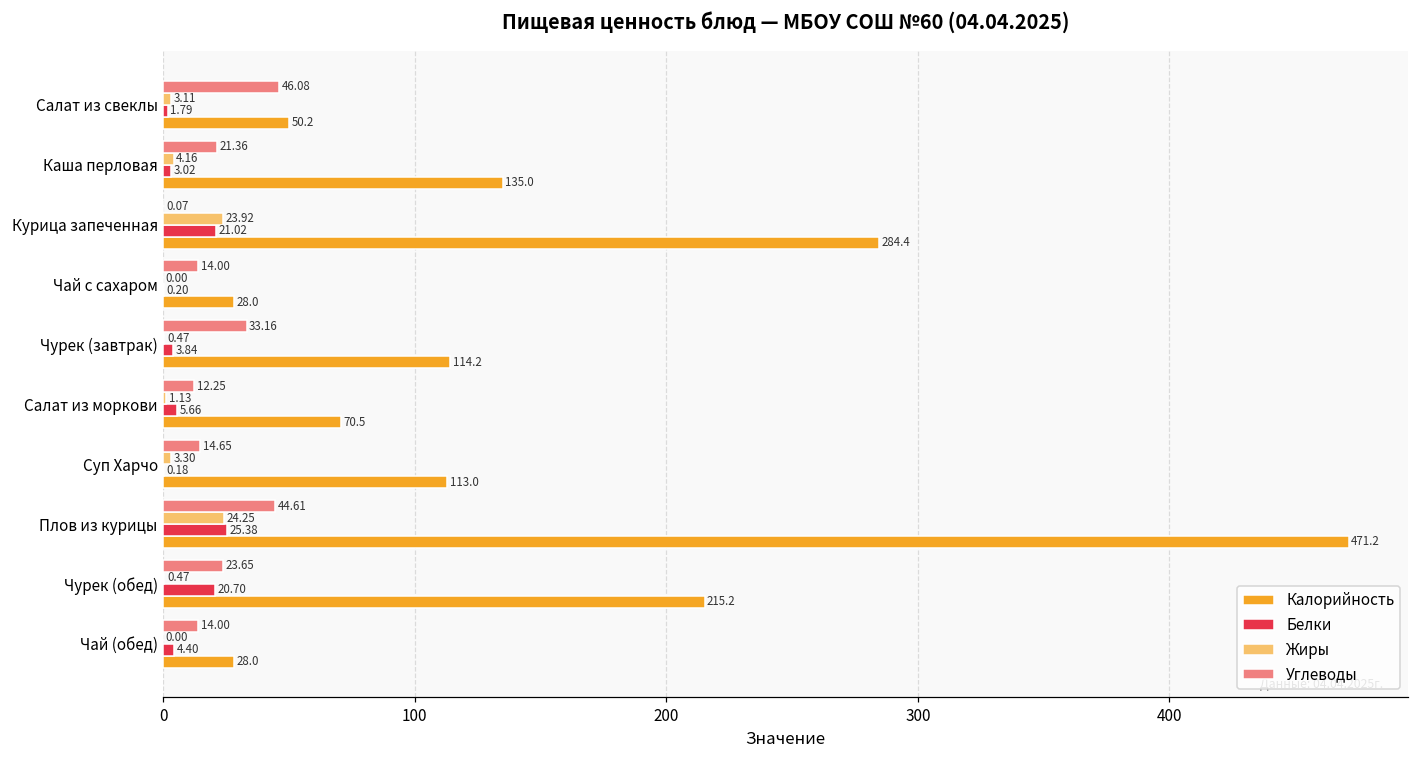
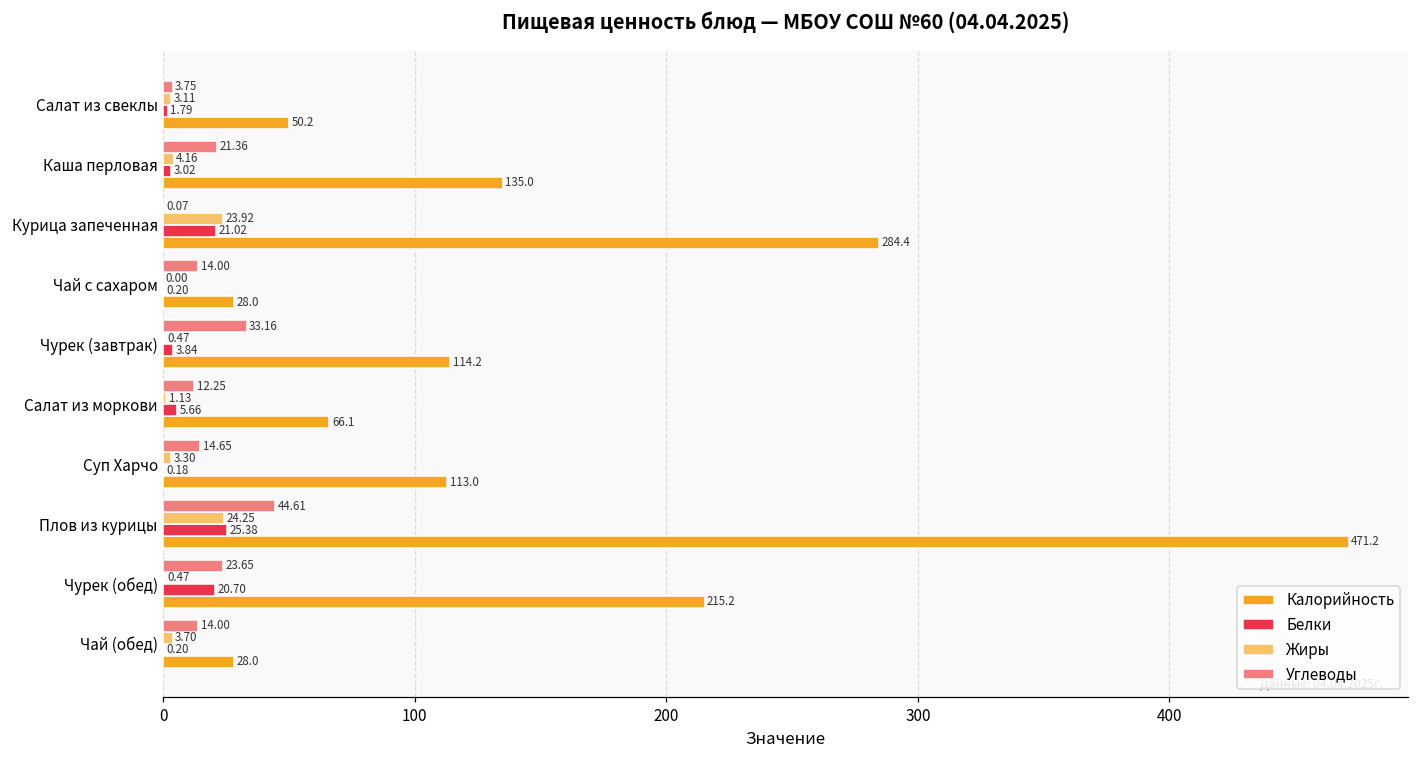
Углеводы, Салат из свеклы: 46.08 -> 3.75
Калорийность, Салат из моркови: 70.5 -> 66.1
Жиры, Чай (обед): 0.00 -> 3.70
Белки, Чай (обед): 4.40 -> 0.20
